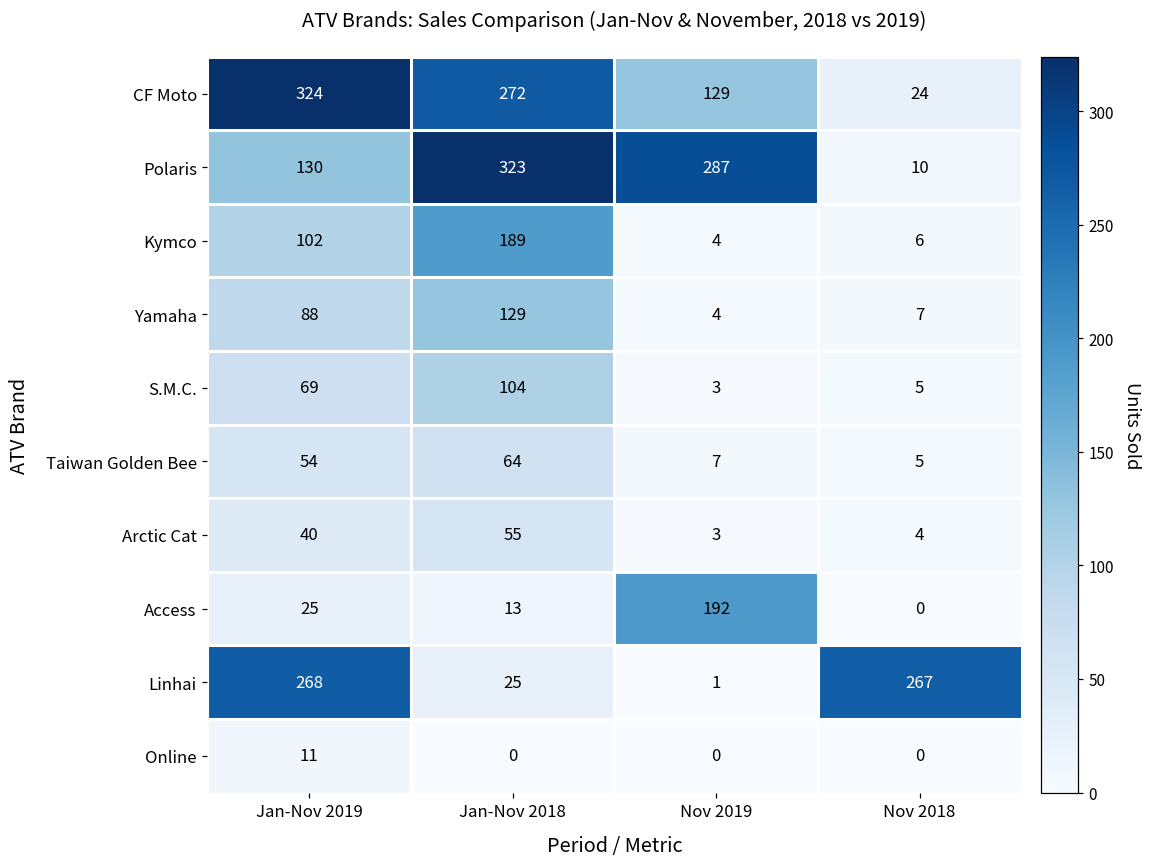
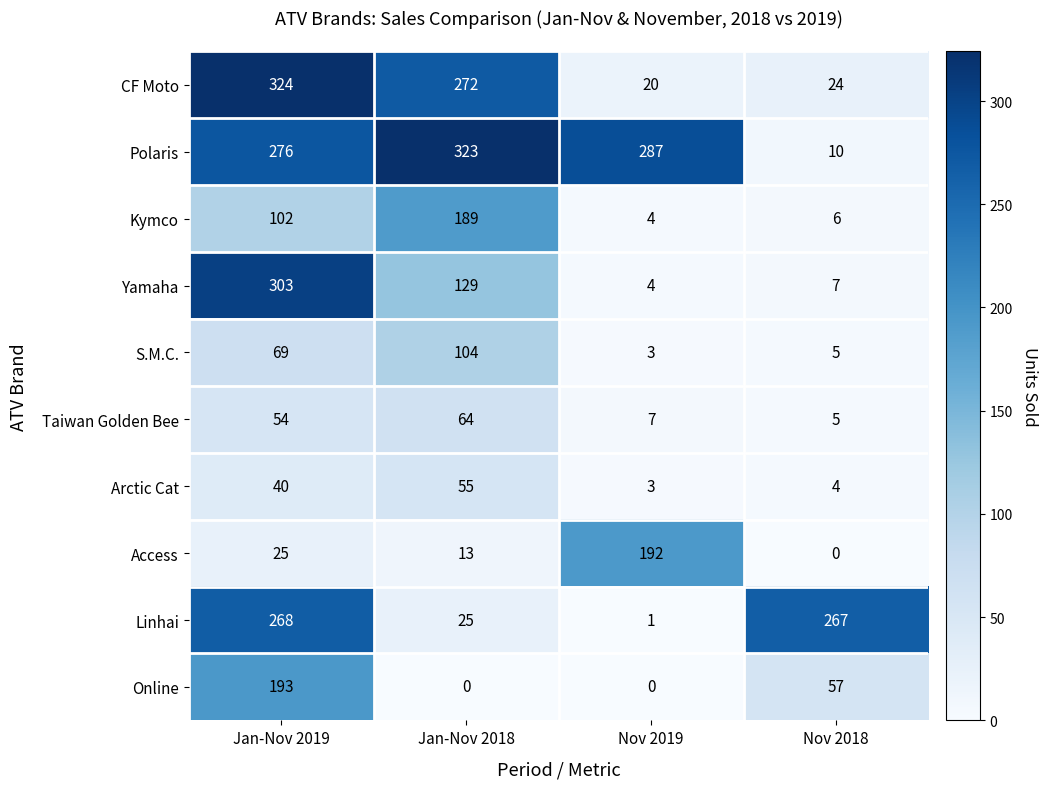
CF Moto, Nov 2019: 129 -> 20
Polaris, Jan-Nov 2019: 130 -> 276
Yamaha, Jan-Nov 2019: 88 -> 303
Online, Jan-Nov 2019: 11 -> 193
Online, Nov 2018: 0 -> 57
